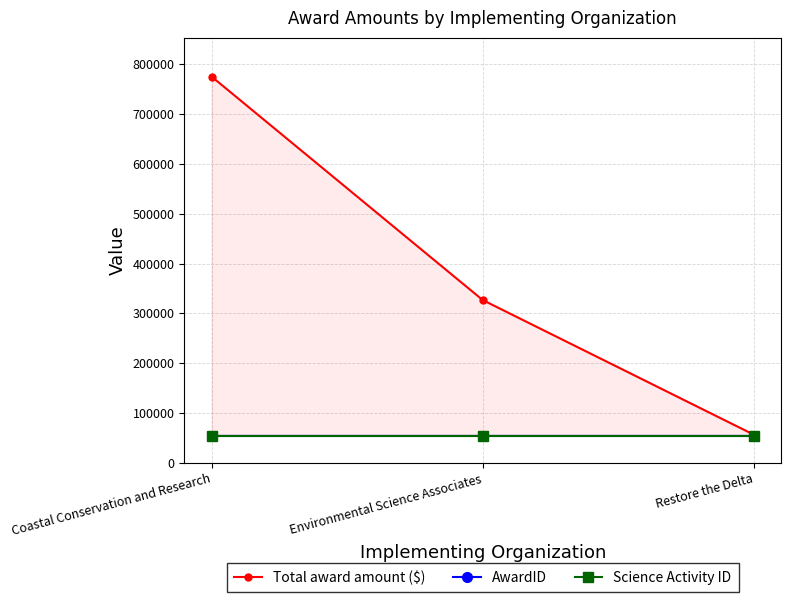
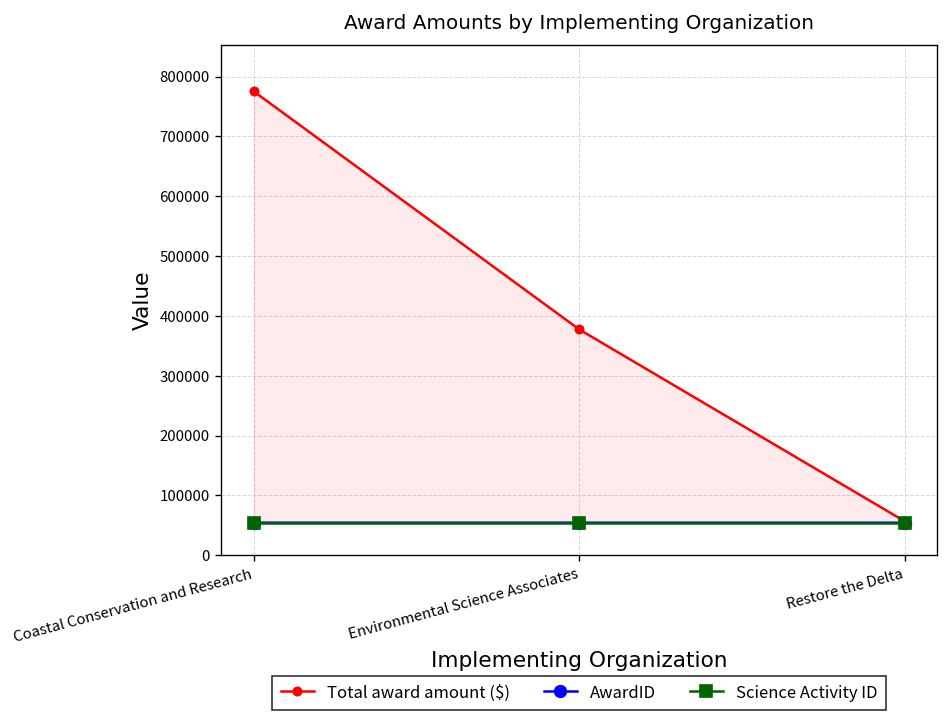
Total award amount ($), Environmental Science Associates: 330000 -> 380000
